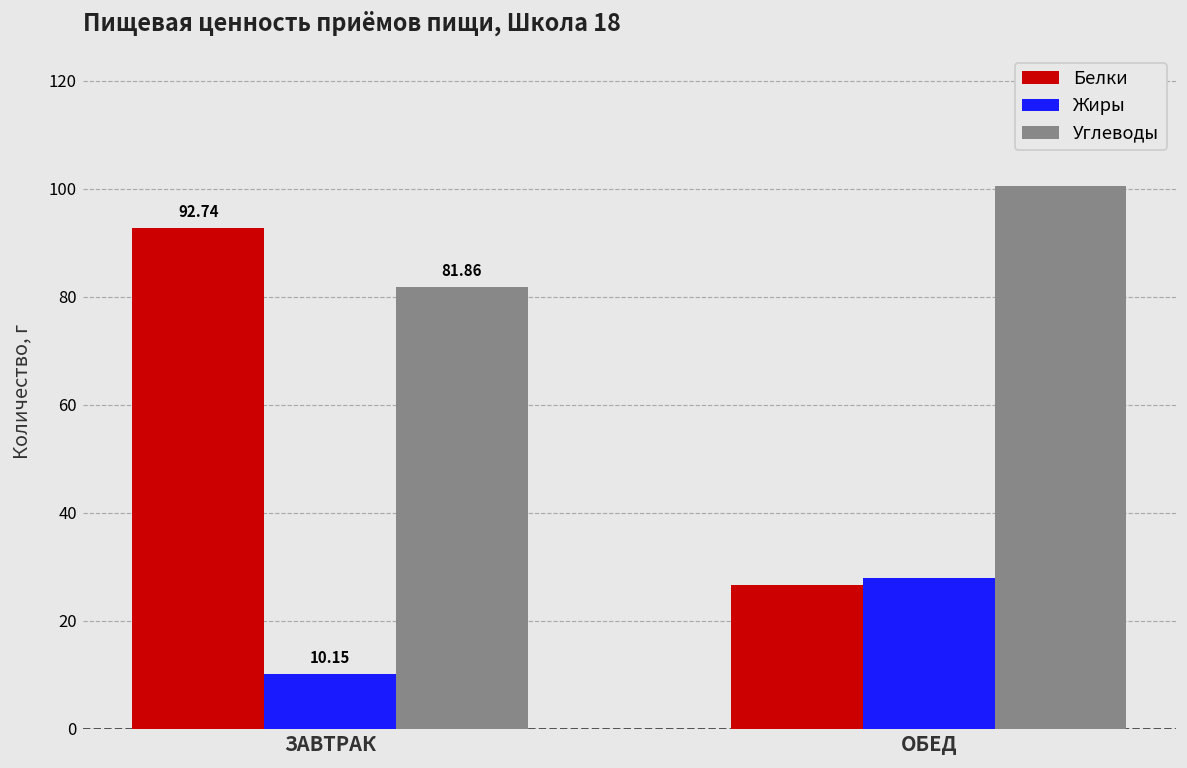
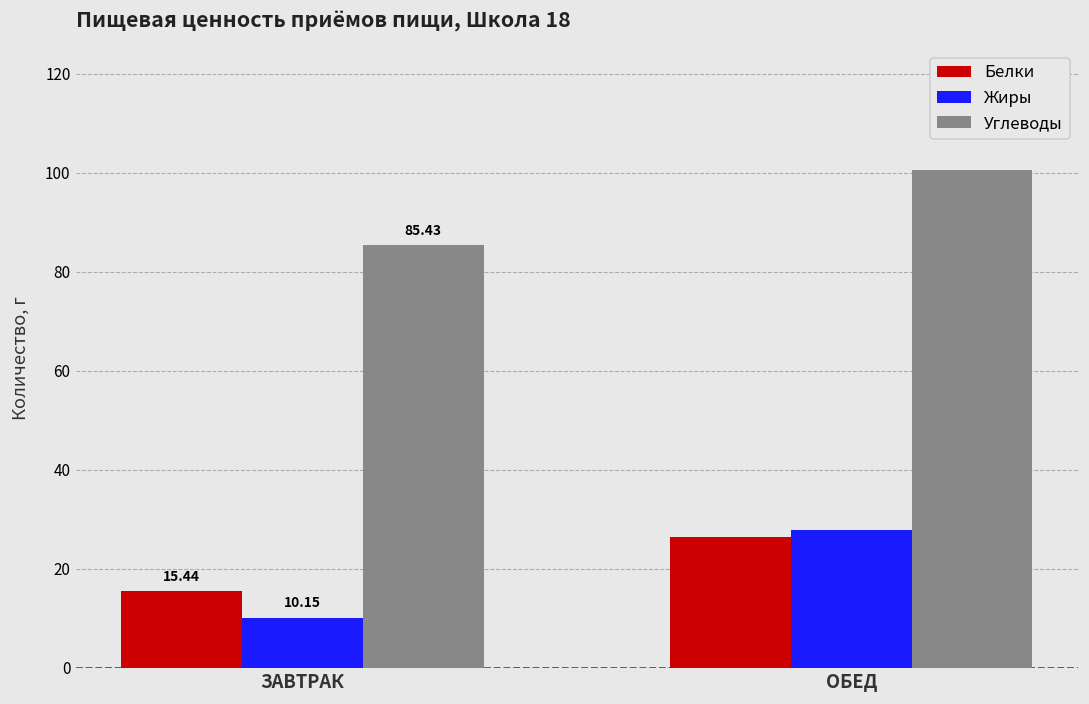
Белки, ЗАВТРАК: 92.74 -> 15.44
Углеводы, ЗАВТРАК: 81.86 -> 85.43
